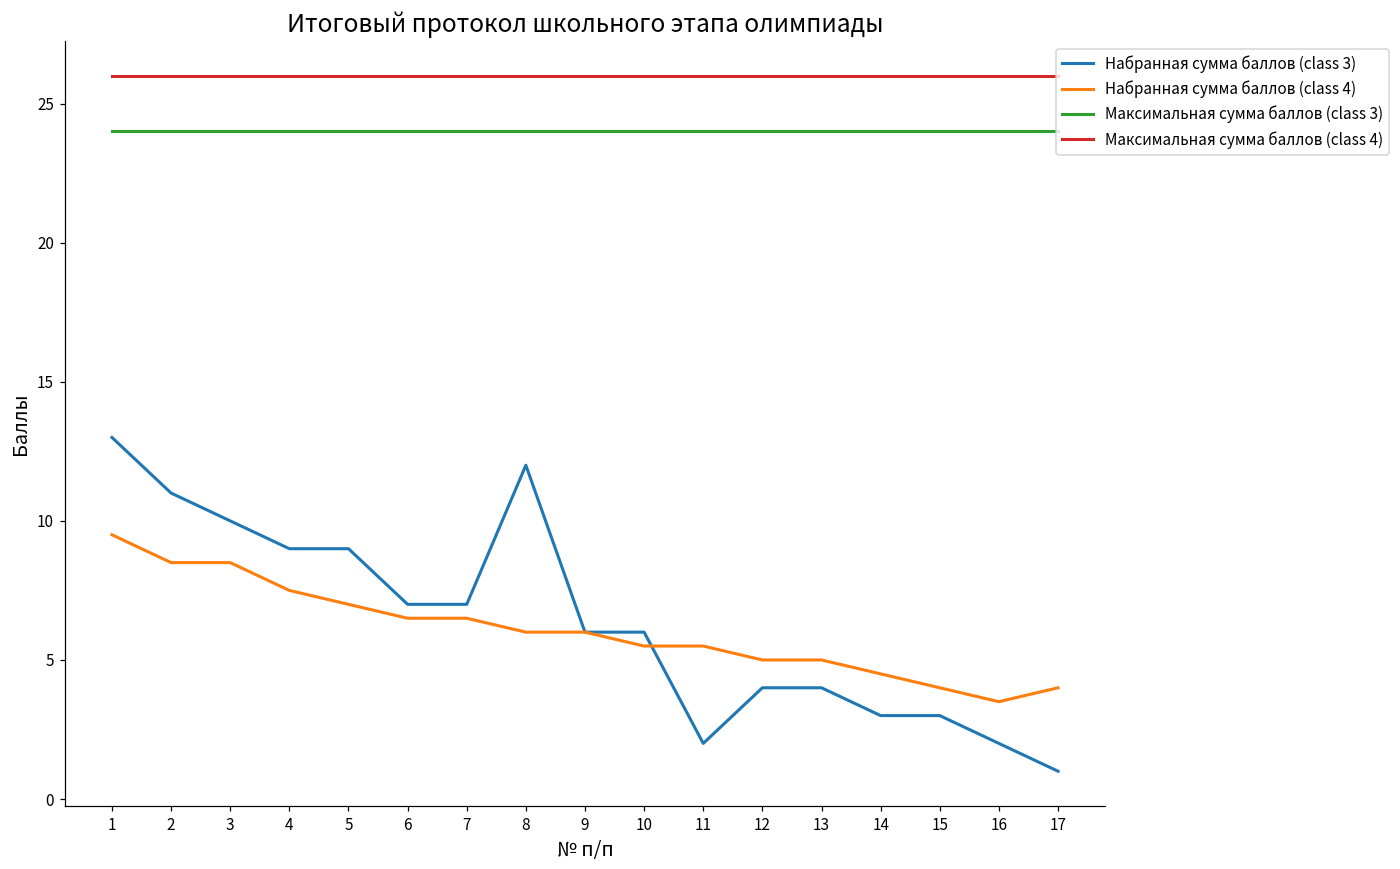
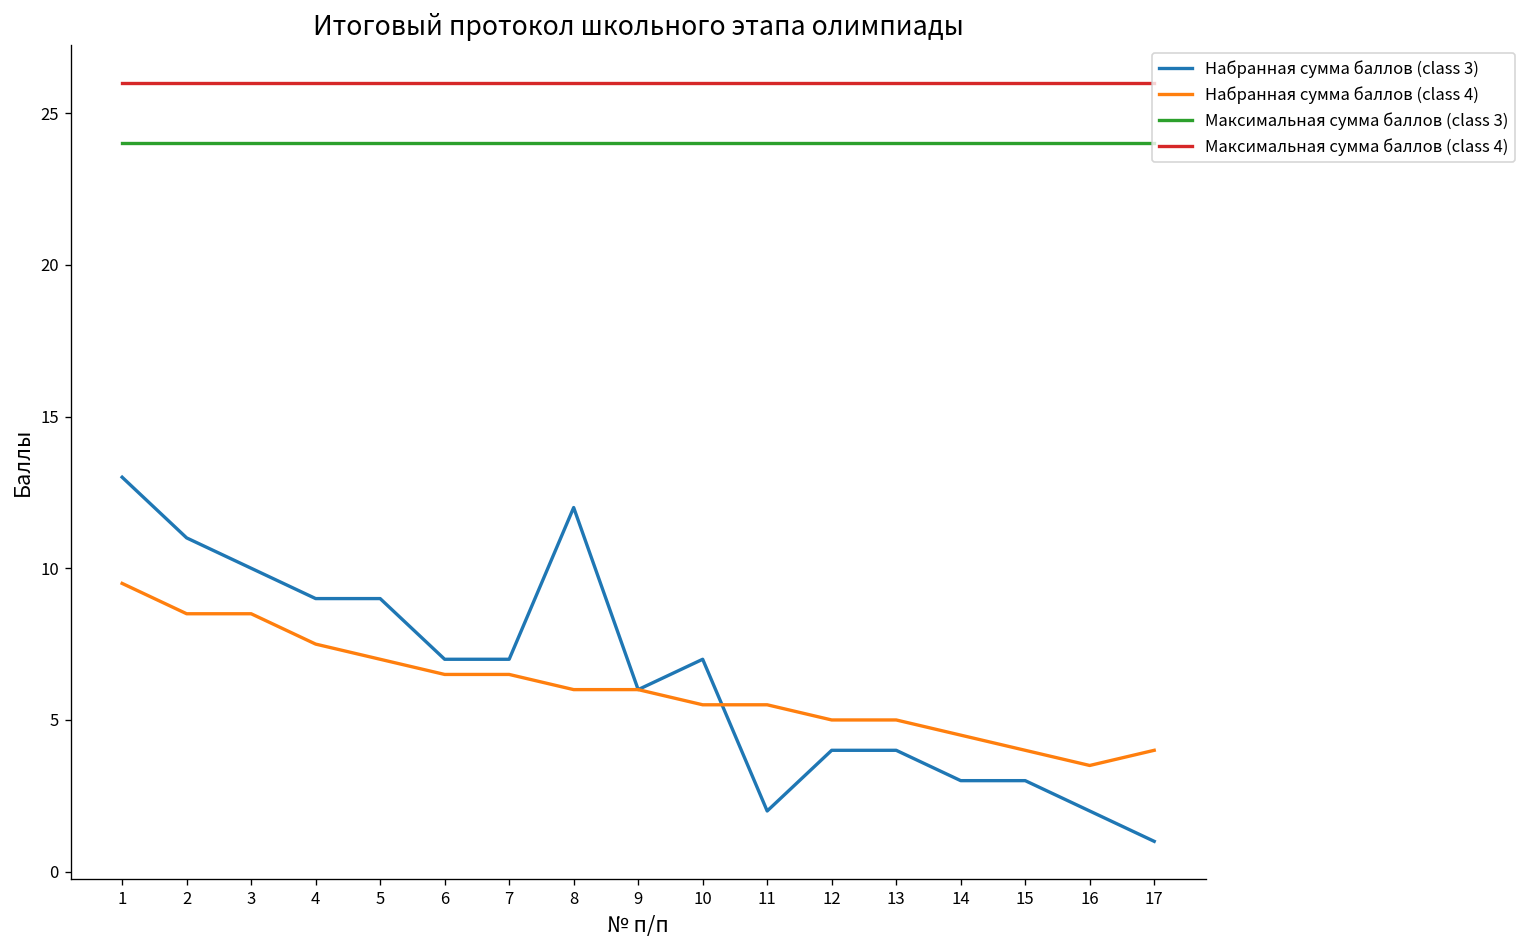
Набранная сумма баллов (class 3), 10: 6 -> 7
